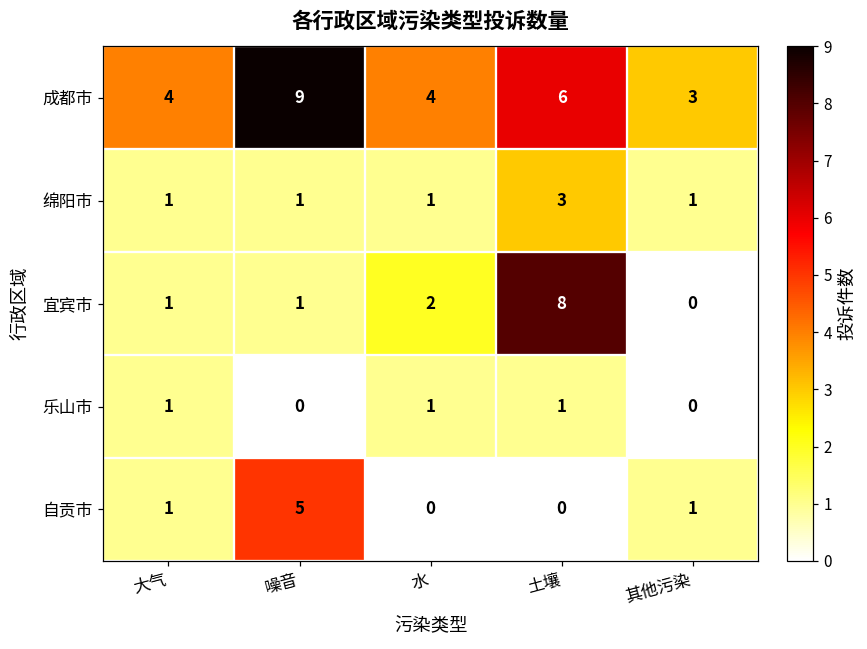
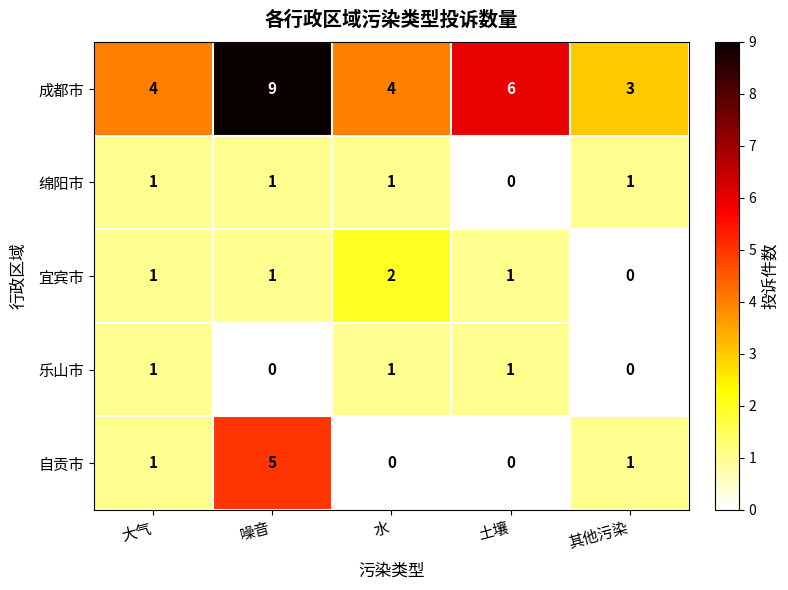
绵阳市, 土壤: 3 -> 0
宜宾市, 土壤: 8 -> 1
